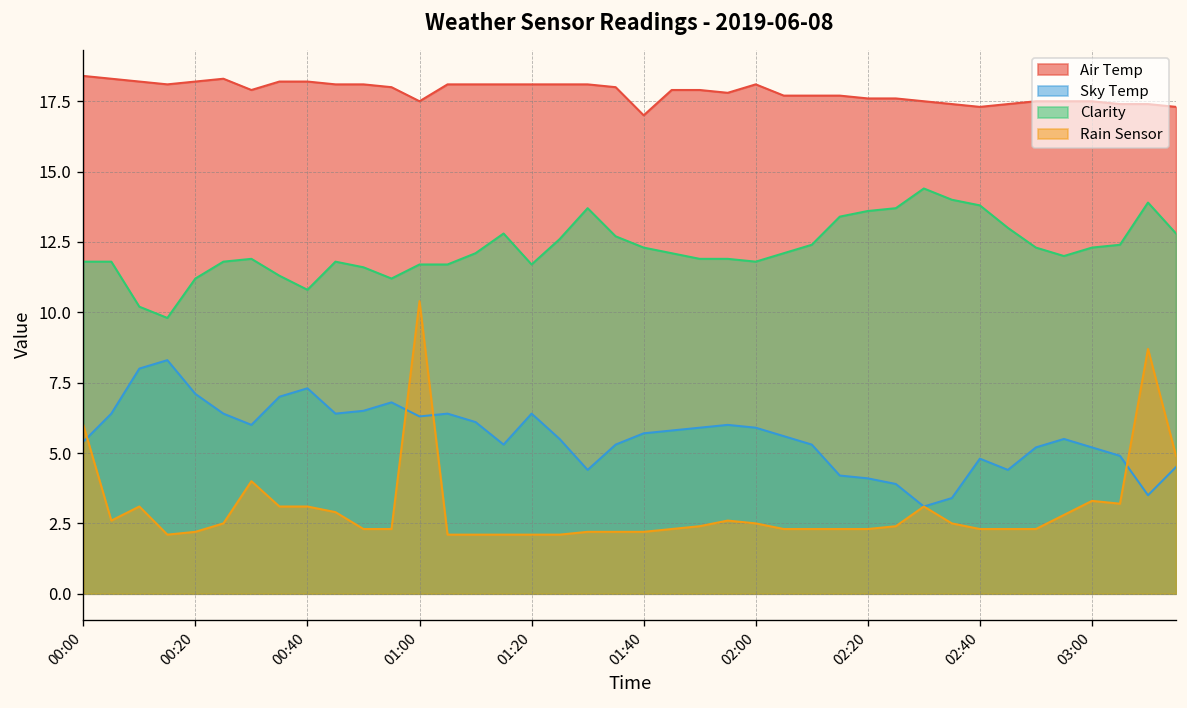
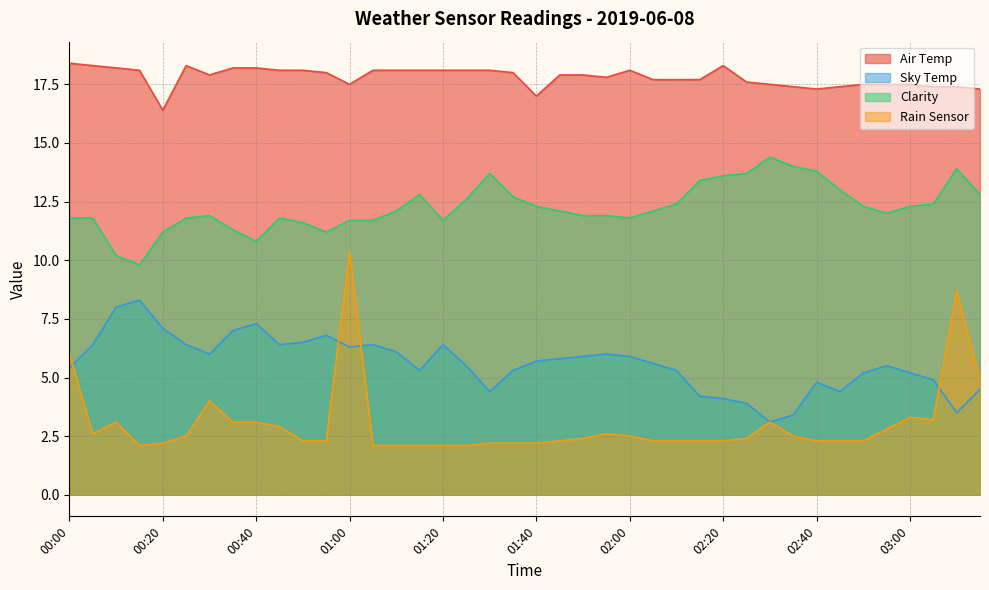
Air Temp, 00:20: 18.2 -> 16.4
Air Temp, 02:20: 17.6 -> 18.3
